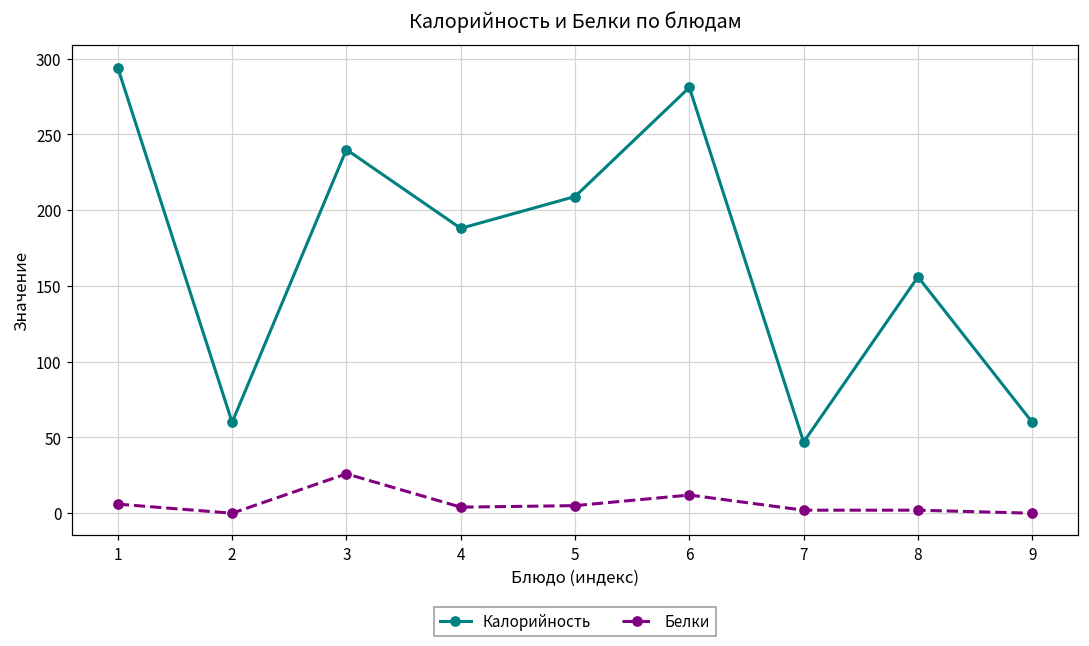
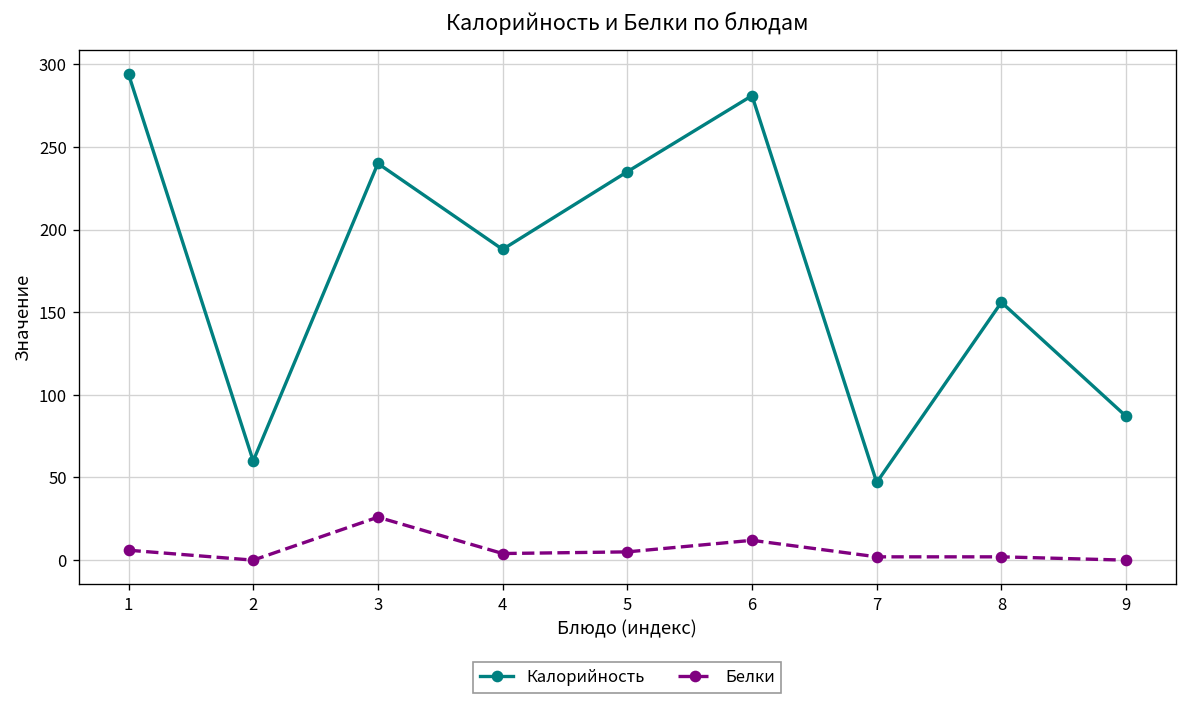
Калорийность, 5: 209 -> 235
Калорийность, 9: 60 -> 87
